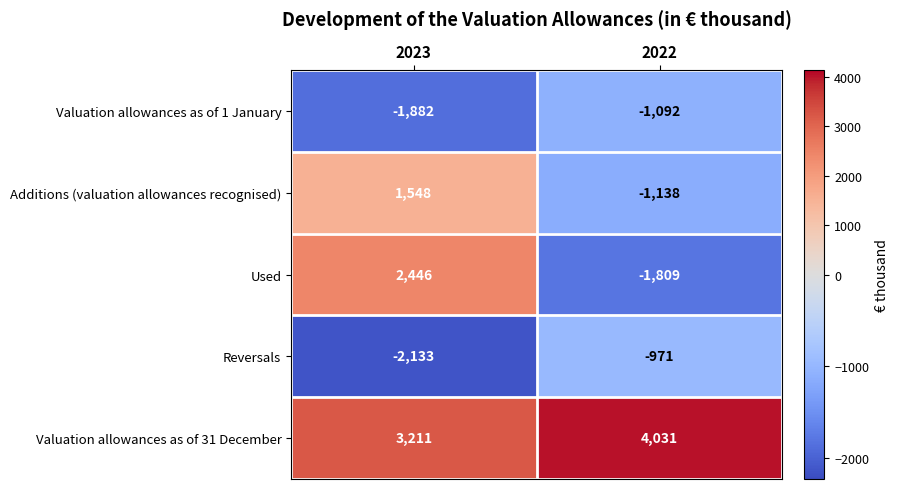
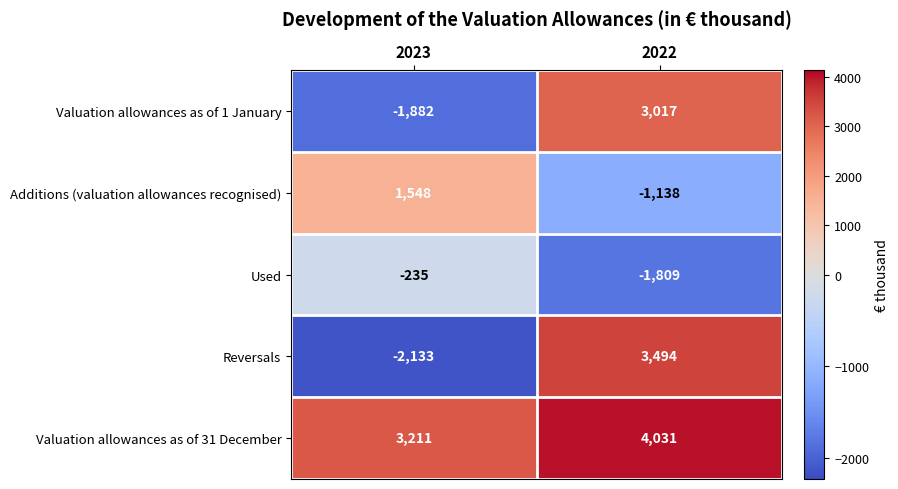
Valuation allowances as of 1 January, 2022: -1,092 -> 3,017
Used, 2023: 2,446 -> -235
Reversals, 2022: -971 -> 3,494
